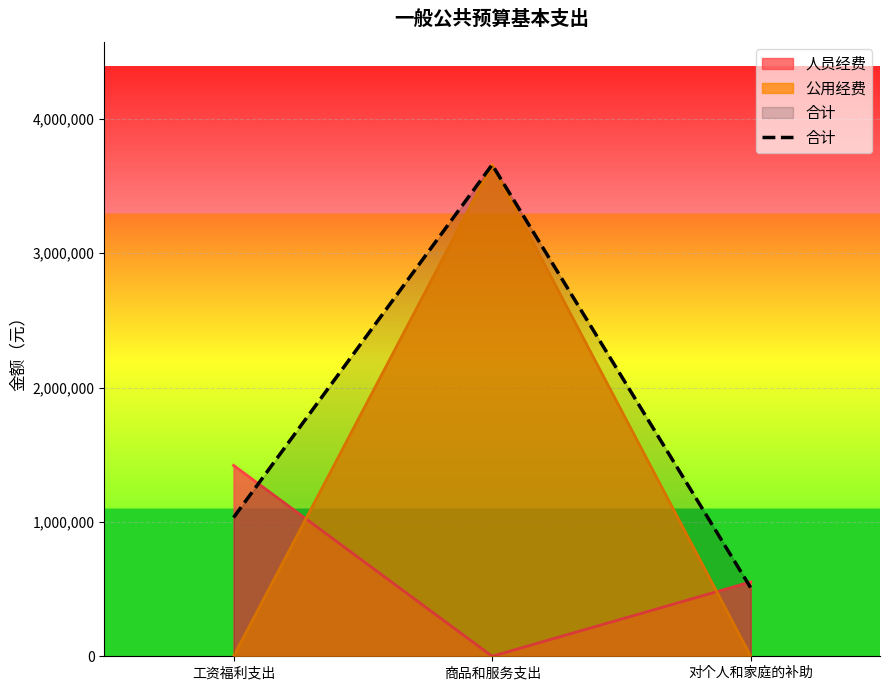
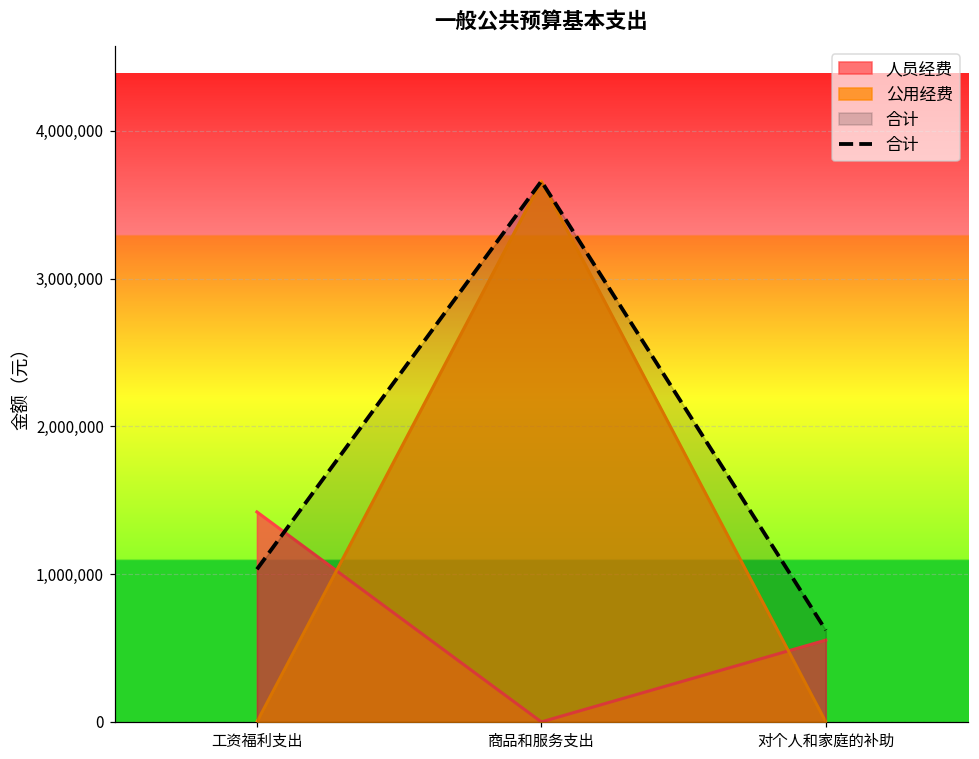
合计, 对个人和家庭的补助: 510,000 -> 620,000
